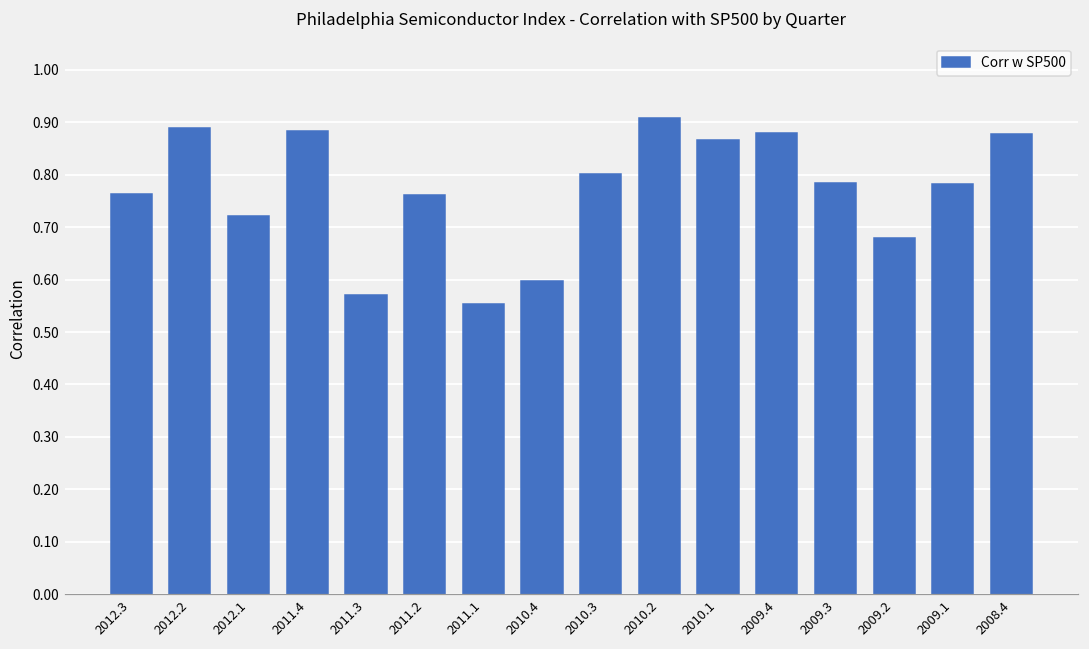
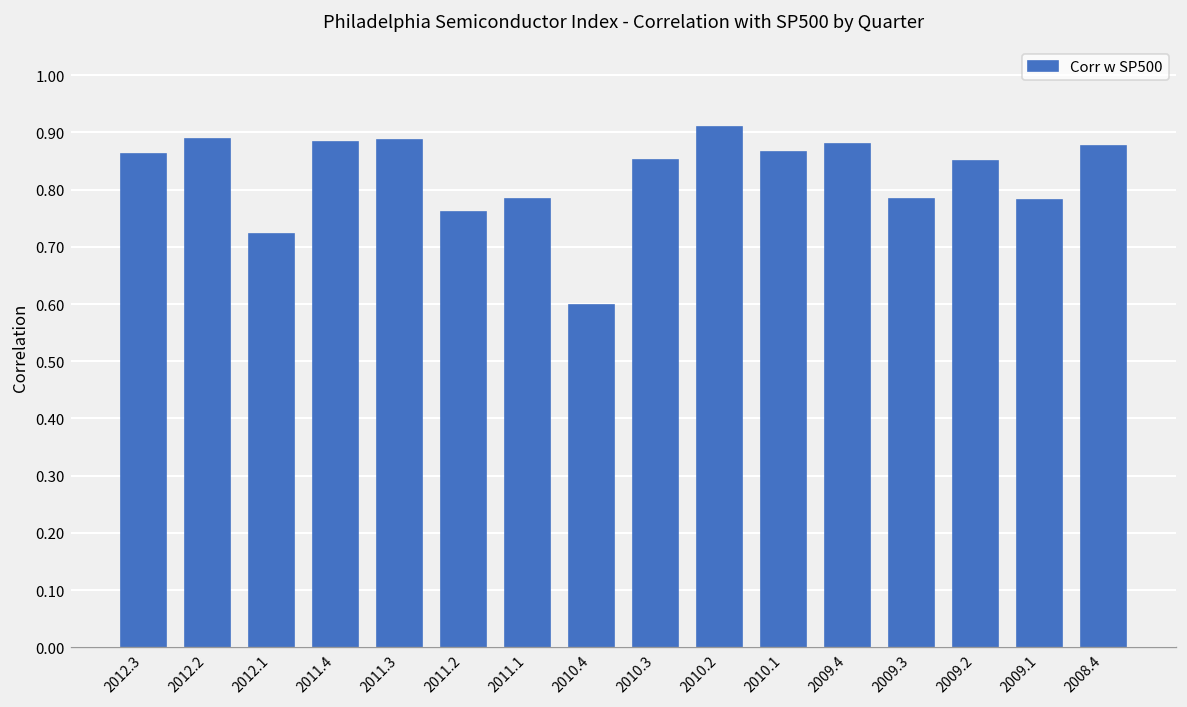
2012.3: 0.76 -> 0.86
2011.3: 0.57 -> 0.89
2011.1: 0.55 -> 0.78
2010.3: 0.80 -> 0.85
2009.2: 0.68 -> 0.85
